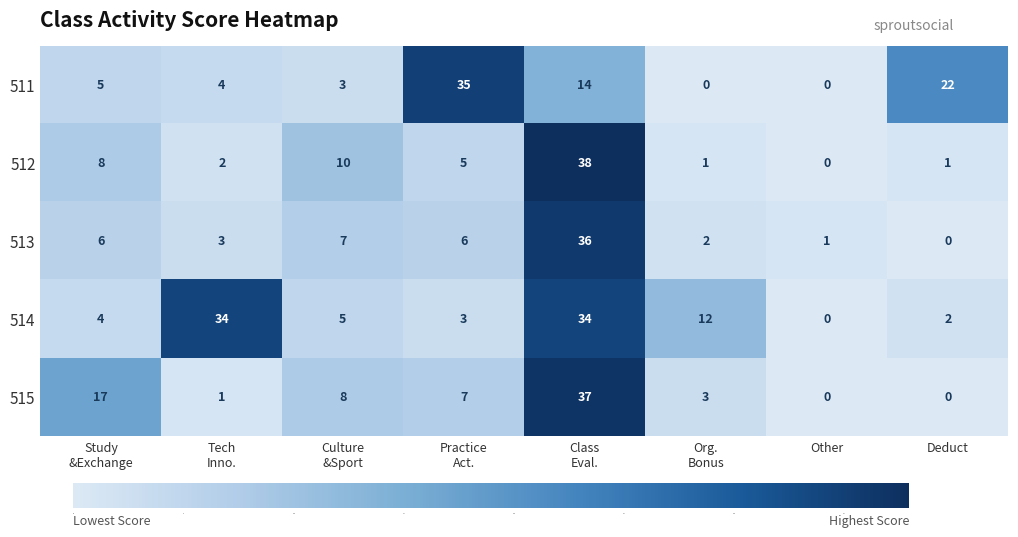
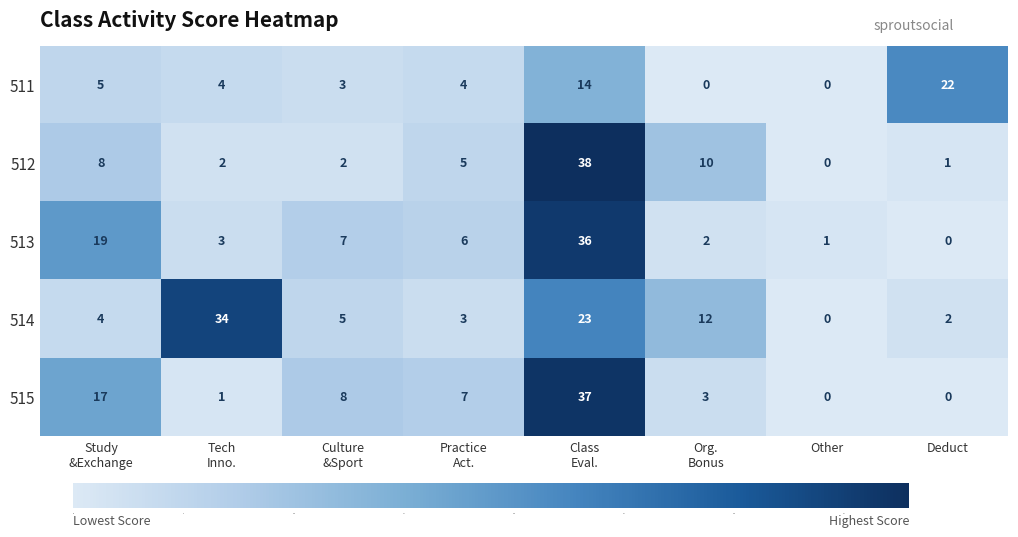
511, Practice Act.: 35 -> 4
512, Culture &Sport: 10 -> 2
512, Org. Bonus: 1 -> 10
513, Study &Exchange: 6 -> 19
514, Class Eval.: 34 -> 23
